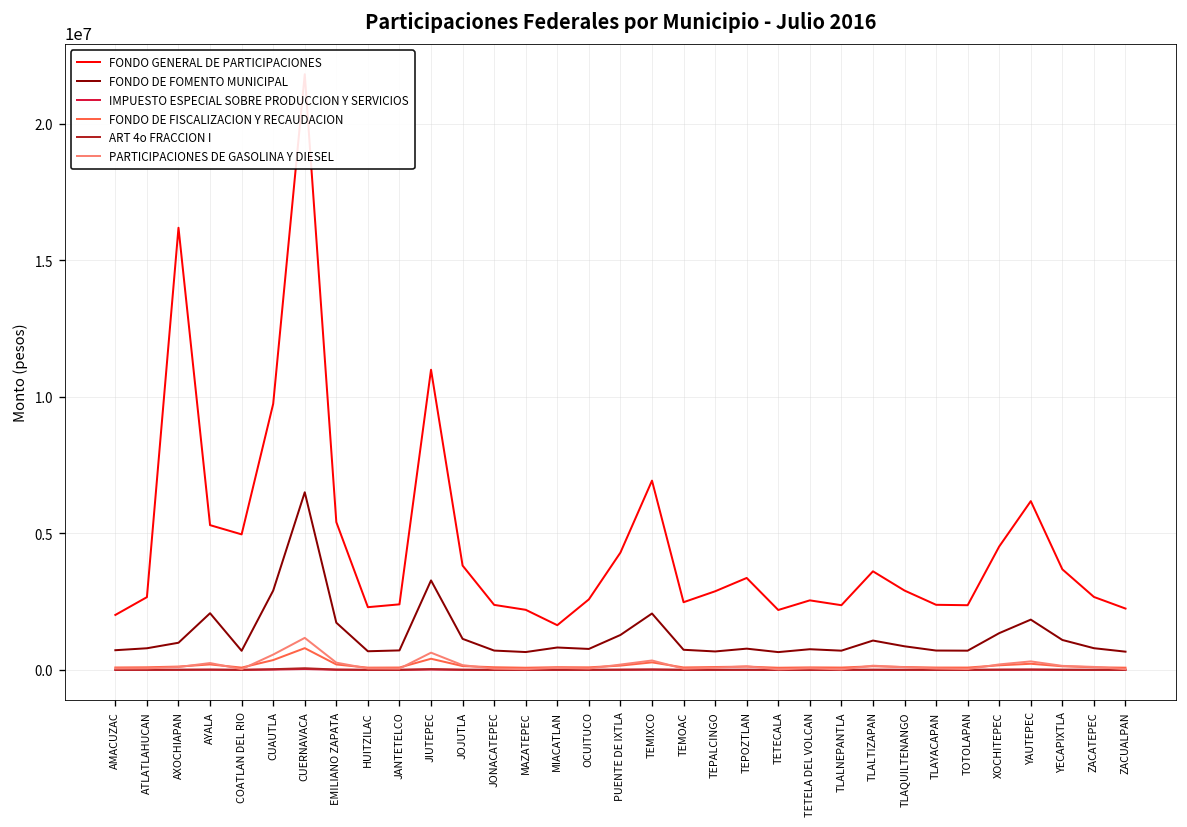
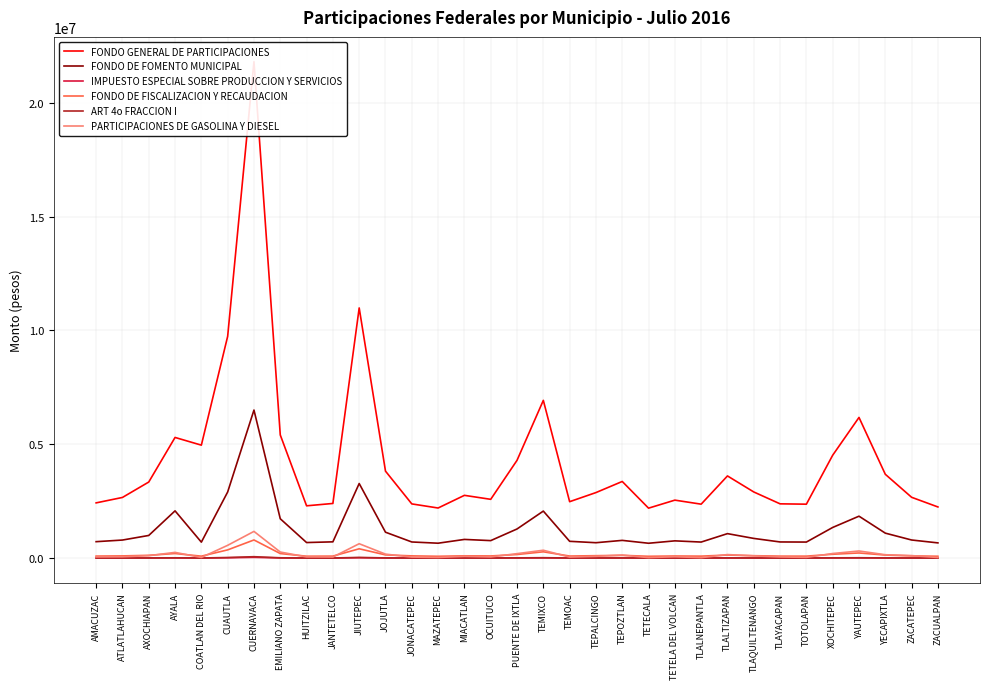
FONDO GENERAL DE PARTICIPACIONES, AMACUZAC: 2000000 -> 2400000
FONDO GENERAL DE PARTICIPACIONES, AXOCHIAPAN: 16200000 -> 3300000
FONDO GENERAL DE PARTICIPACIONES, MIACATLAN: 1600000 -> 2800000
